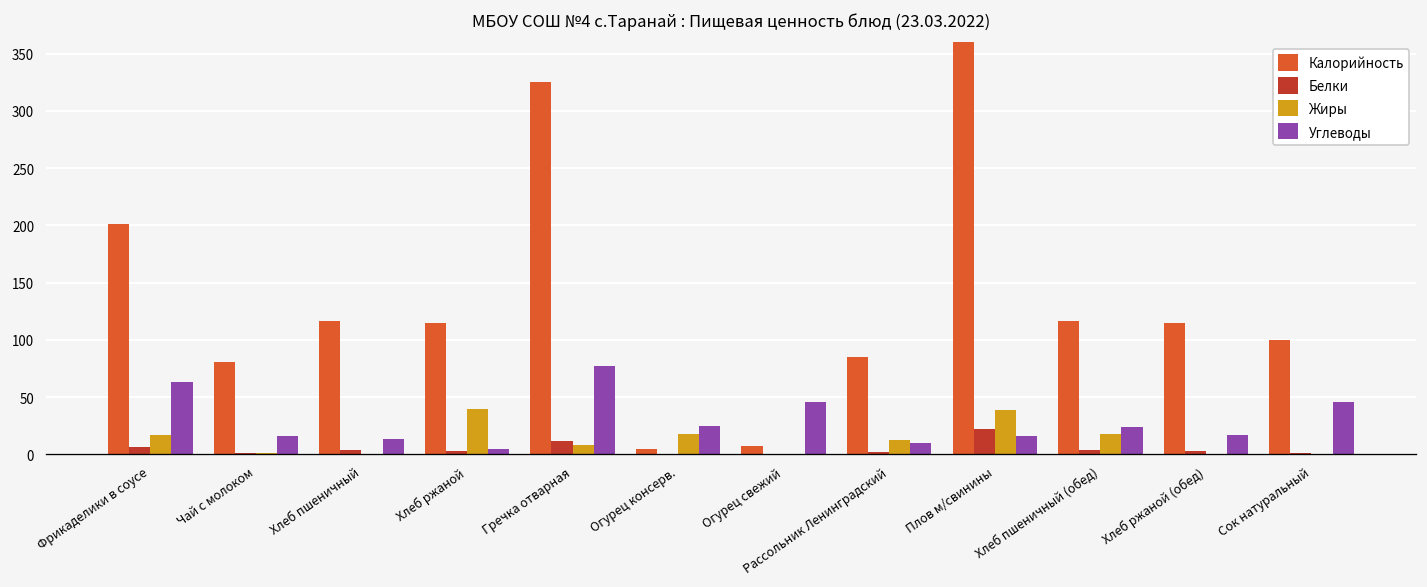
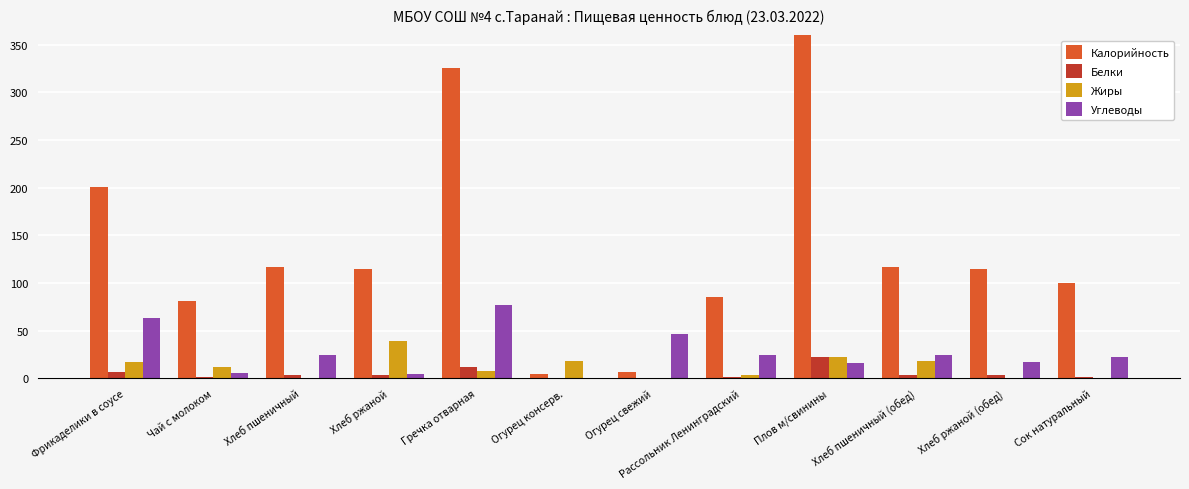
Жиры, Чай с молоком: 0 -> 10
Углеводы, Чай с молоком: 20 -> 10
Углеводы, Хлеб пшеничный: 10 -> 20
Углеводы, Огурец консерв.: 20 -> 0
Жиры, Рассольник Ленинградский: 10 -> 0
Углеводы, Рассольник Ленинградский: 10 -> 20
Жиры, Плов м/свинины: 40 -> 20
Углеводы, Сок натуральный: 50 -> 20
